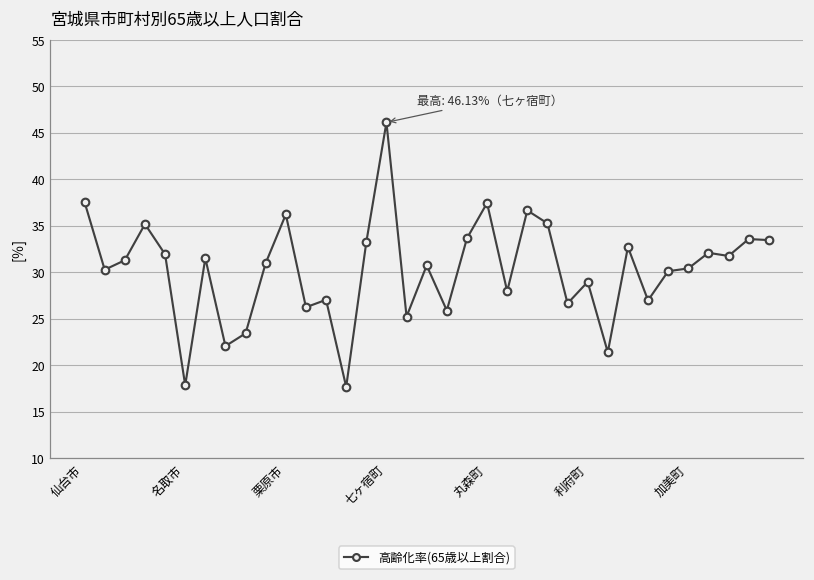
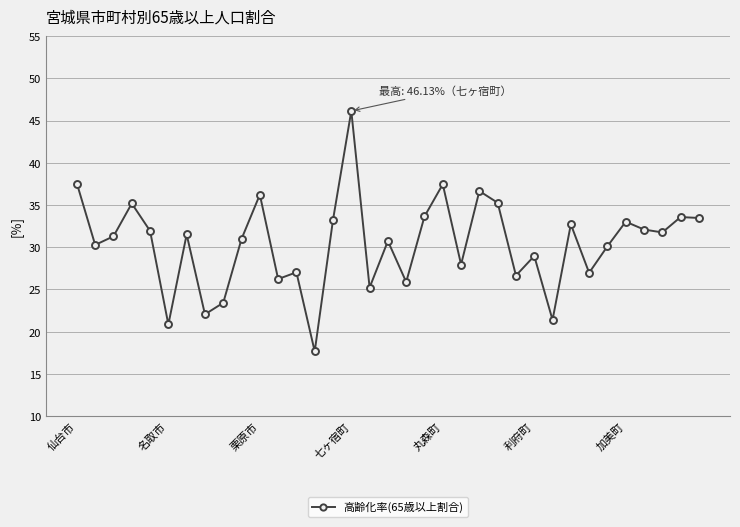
名取市: 18 -> 21
加美町: 30 -> 33
